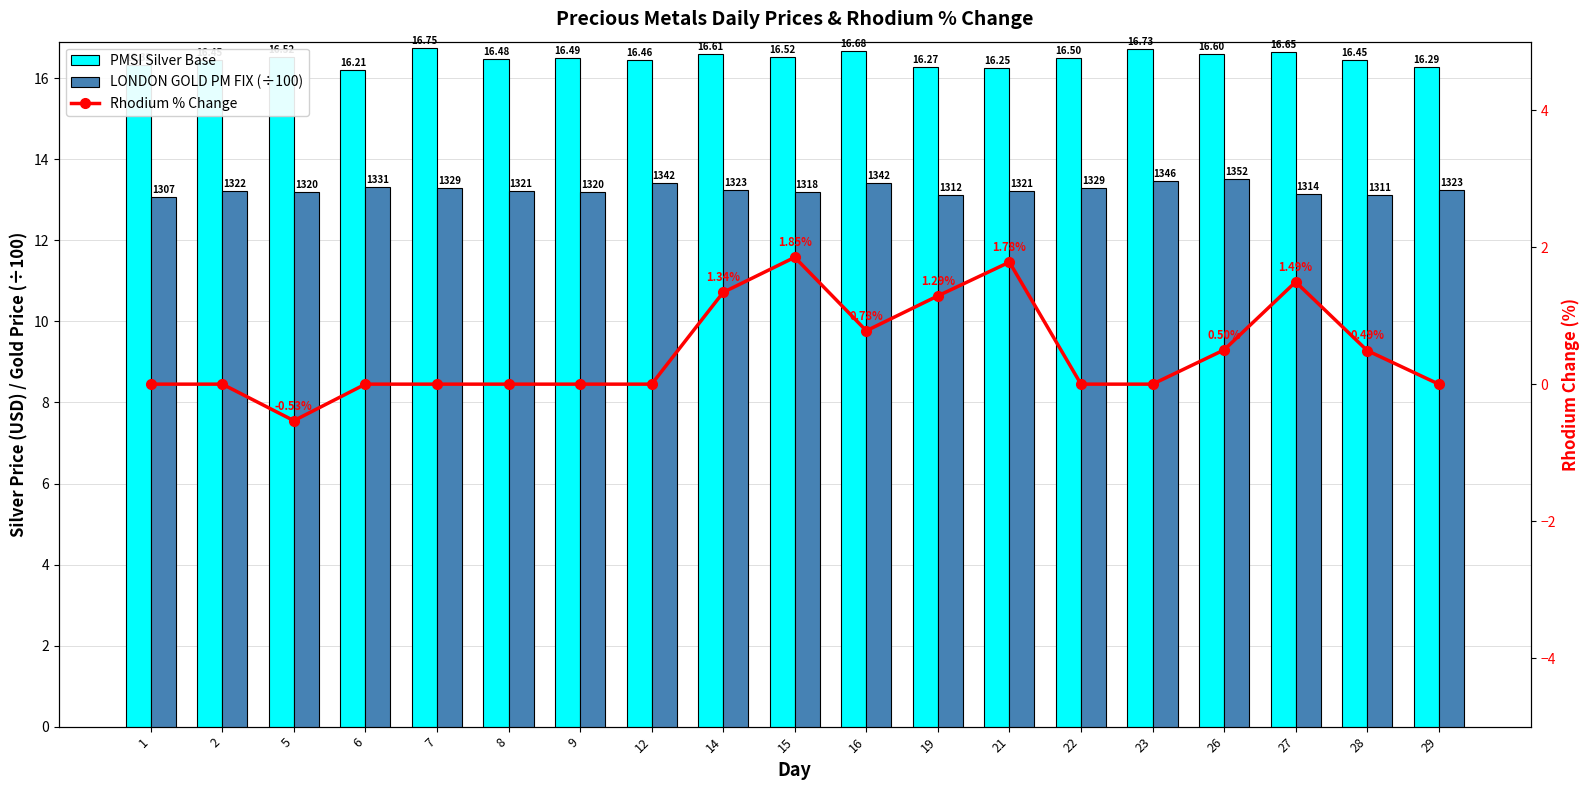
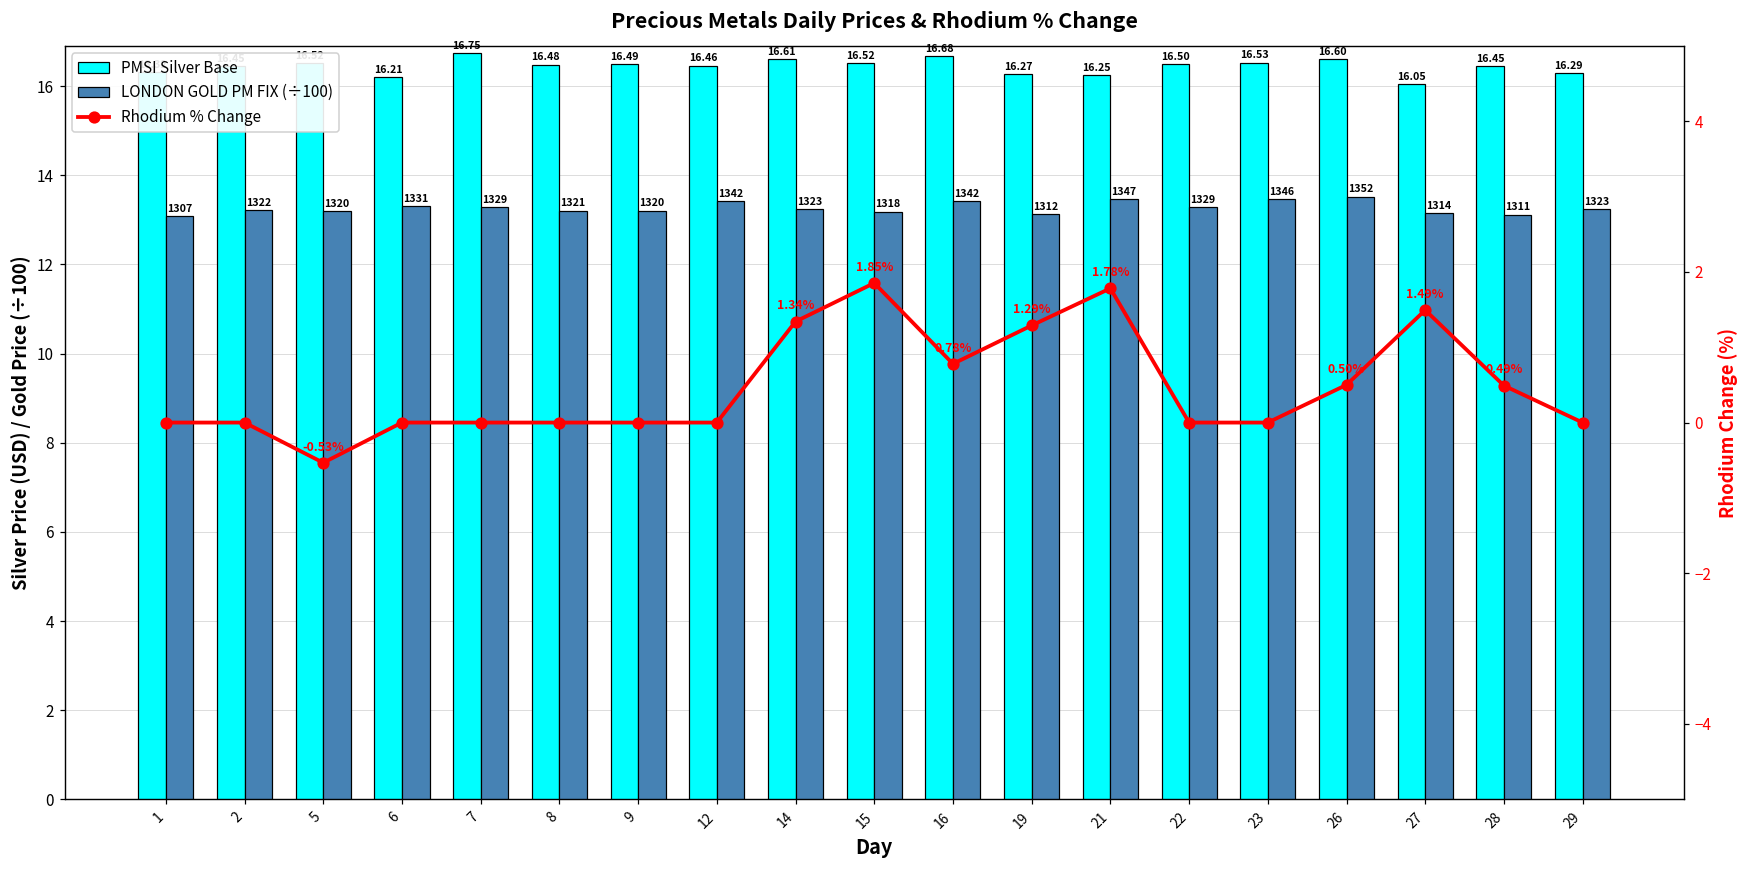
LONDON GOLD PM FIX (÷100), 21: 1321 -> 1347
PMSI Silver Base, 23: 16.73 -> 16.53
PMSI Silver Base, 27: 16.65 -> 16.05
